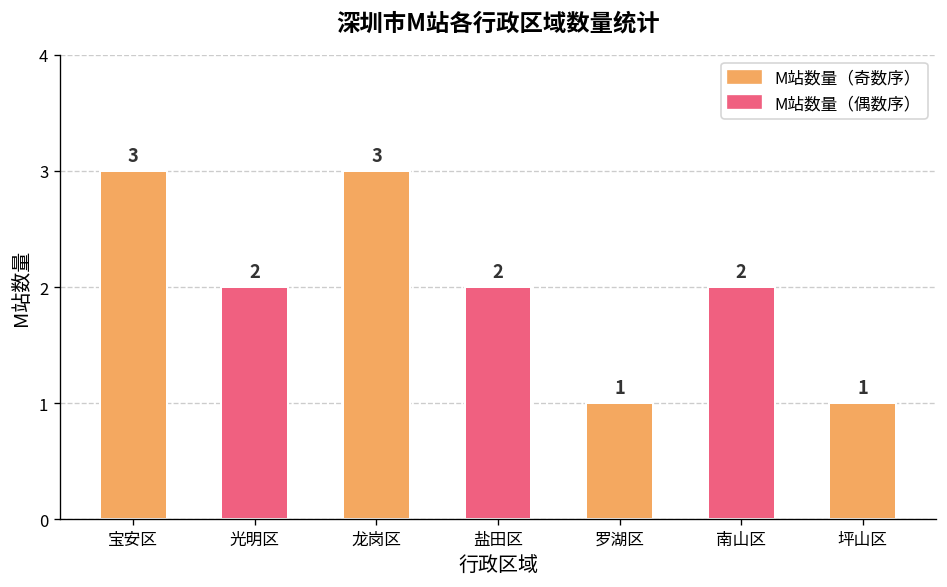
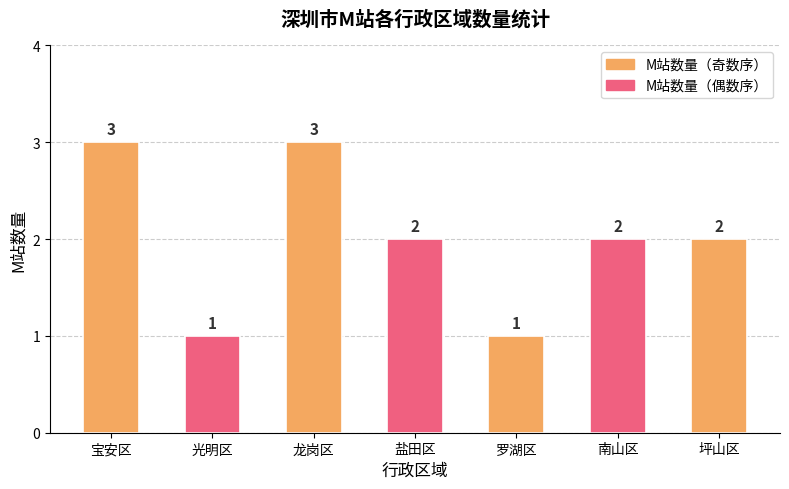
光明区: 2 -> 1
坪山区: 1 -> 2
